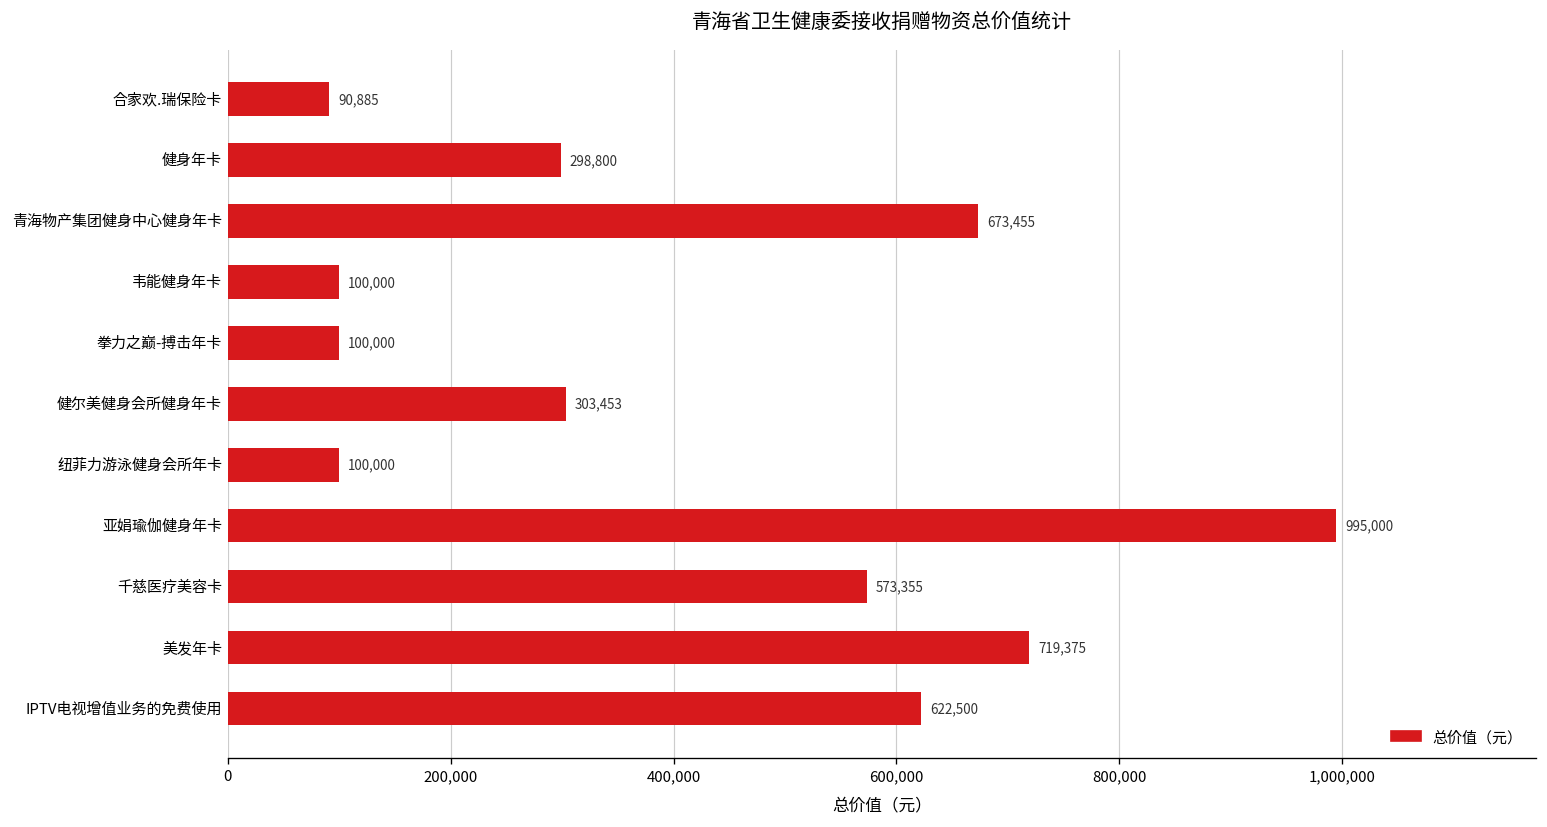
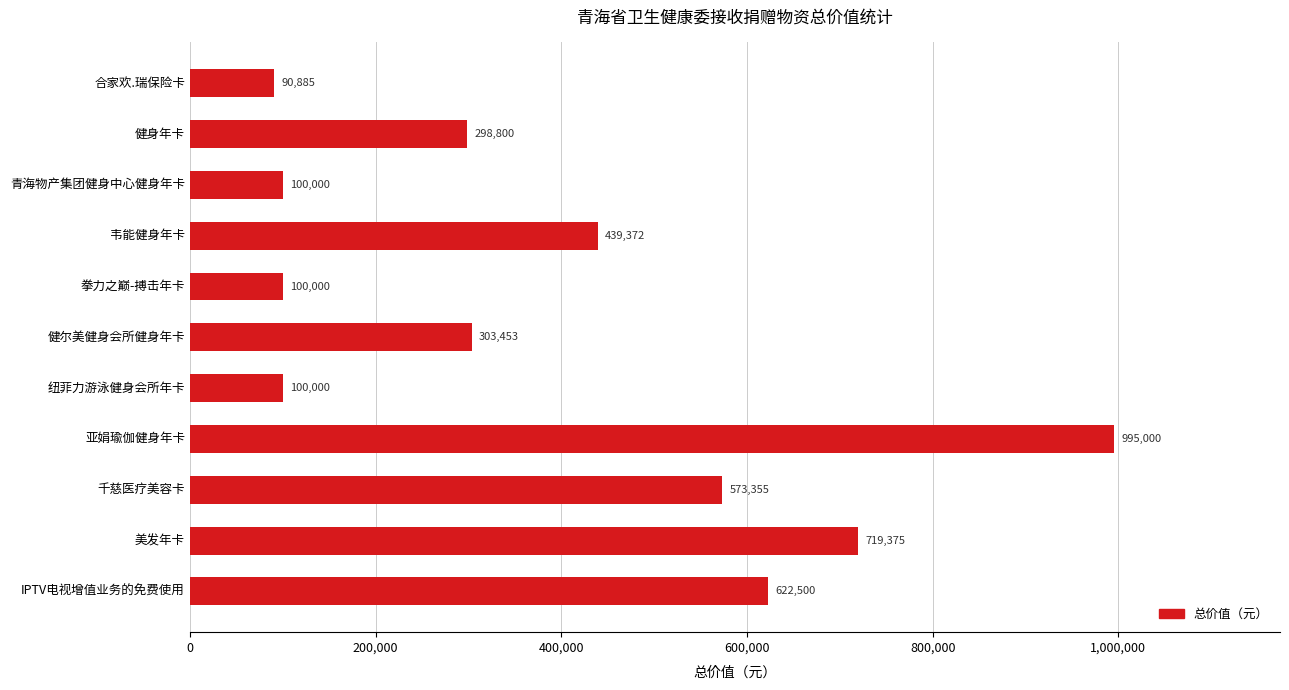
青海物产集团健身中心健身年卡: 673,455 -> 100,000
韦能健身年卡: 100,000 -> 439,372
